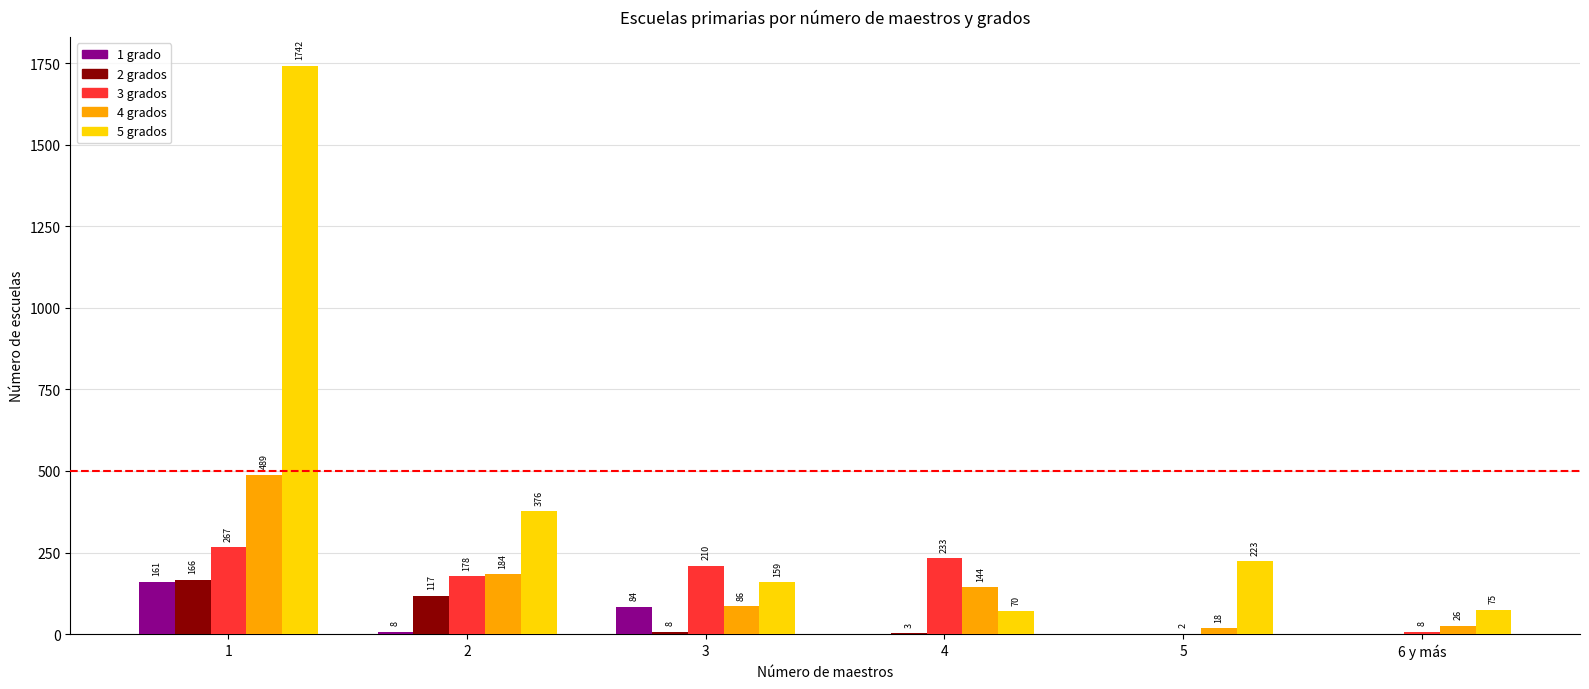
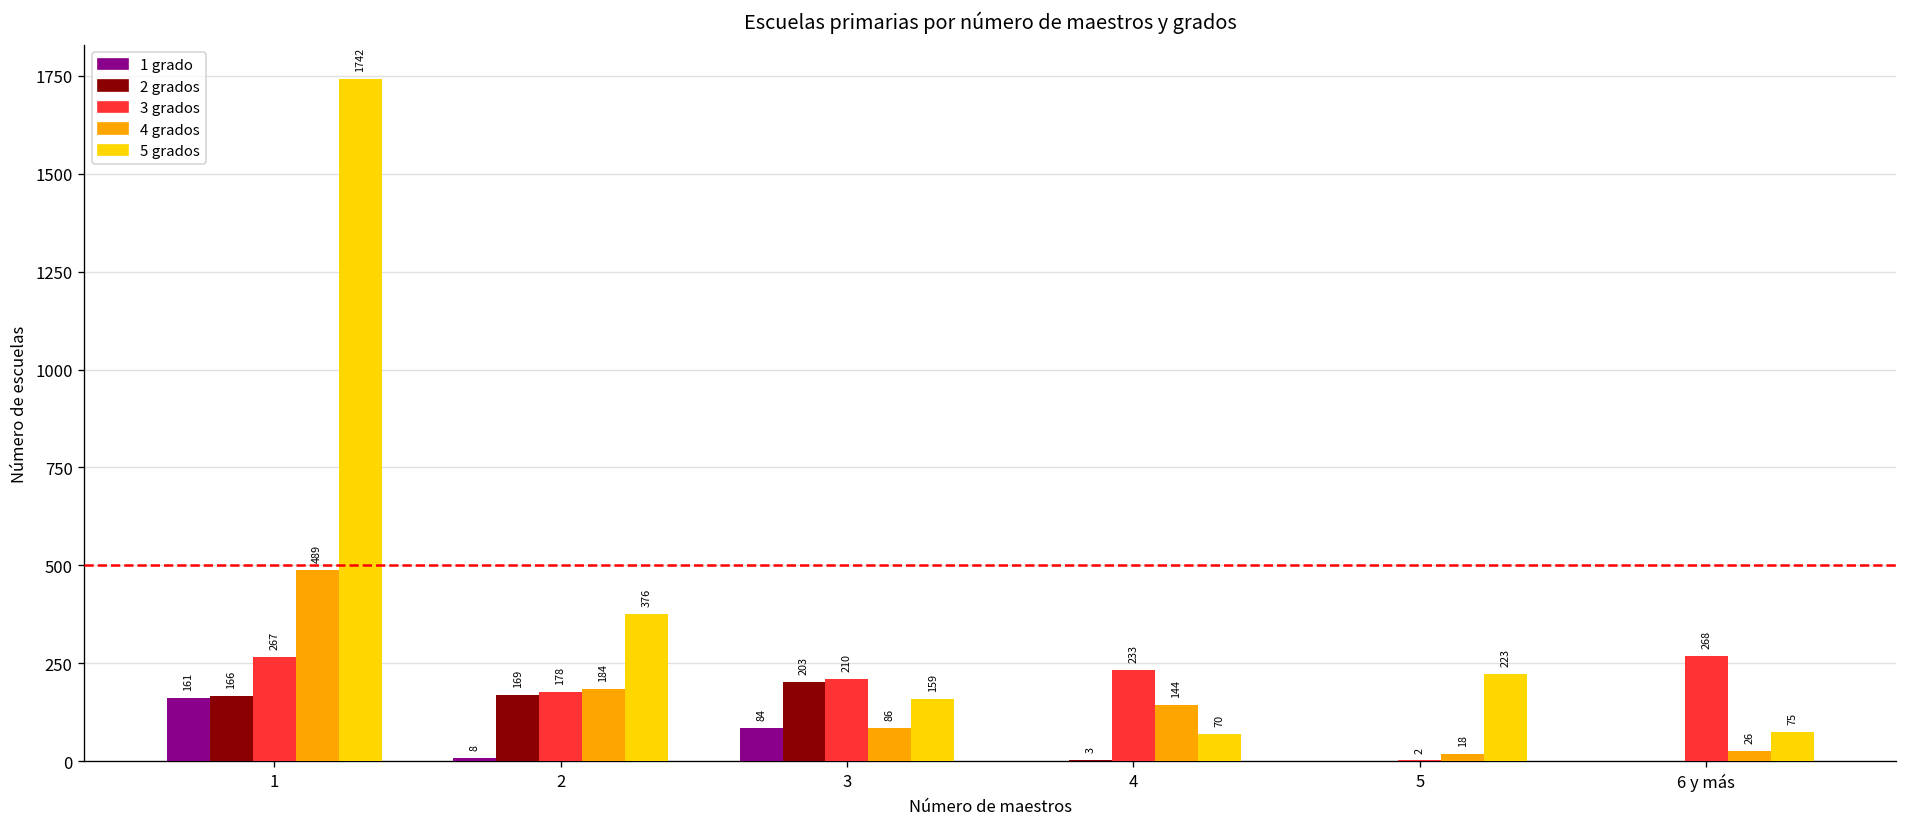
2 grados, 2: 117 -> 169
2 grados, 3: 8 -> 203
3 grados, 6 y más: 8 -> 268
